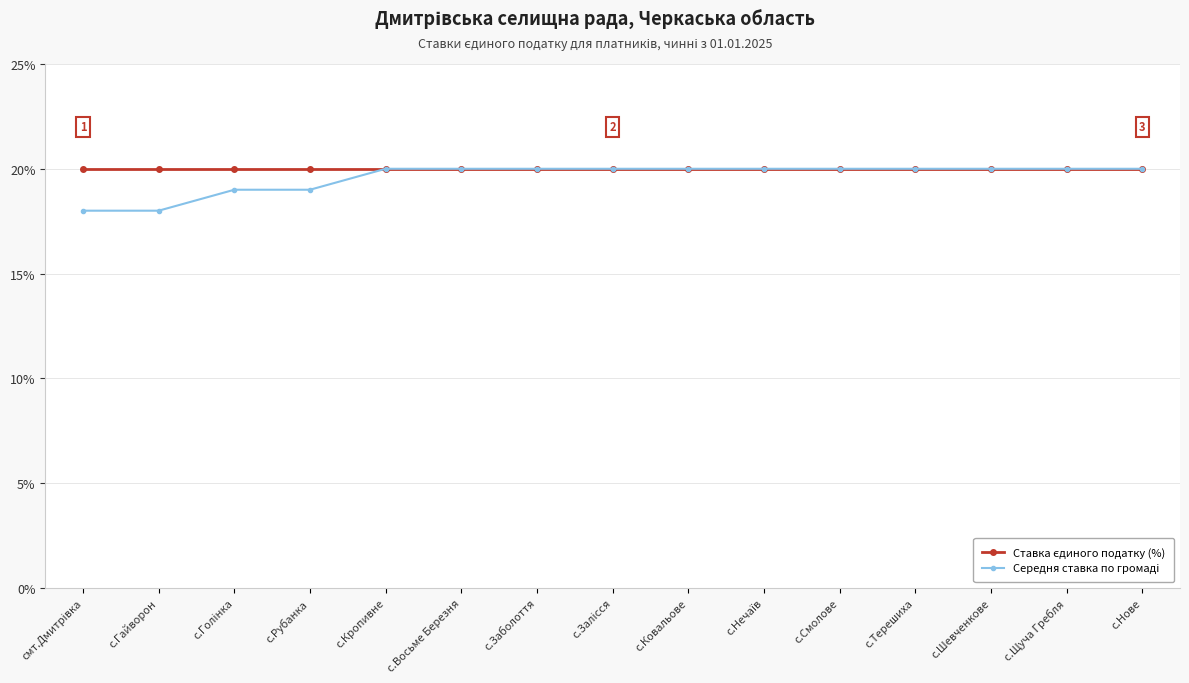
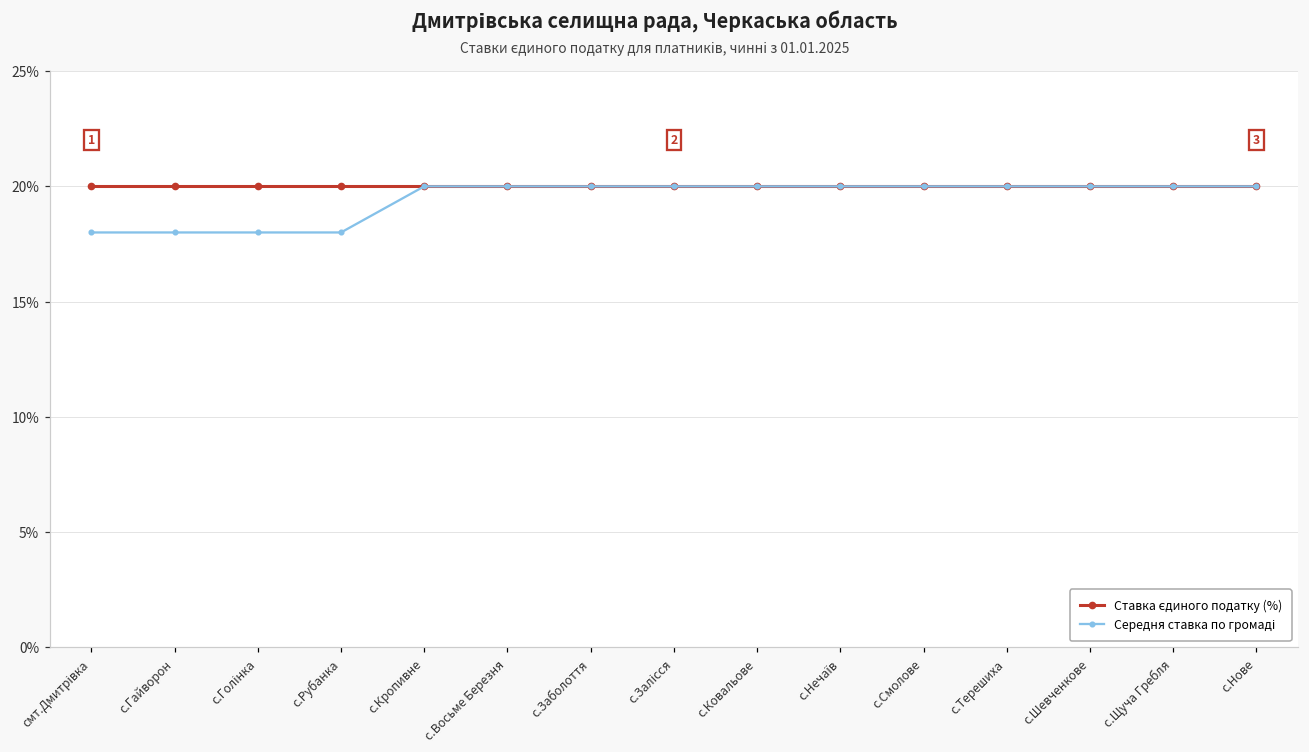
Середня ставка по громаді, с.Голінка: 19% -> 18%
Середня ставка по громаді, с.Рубанка: 19% -> 18%
